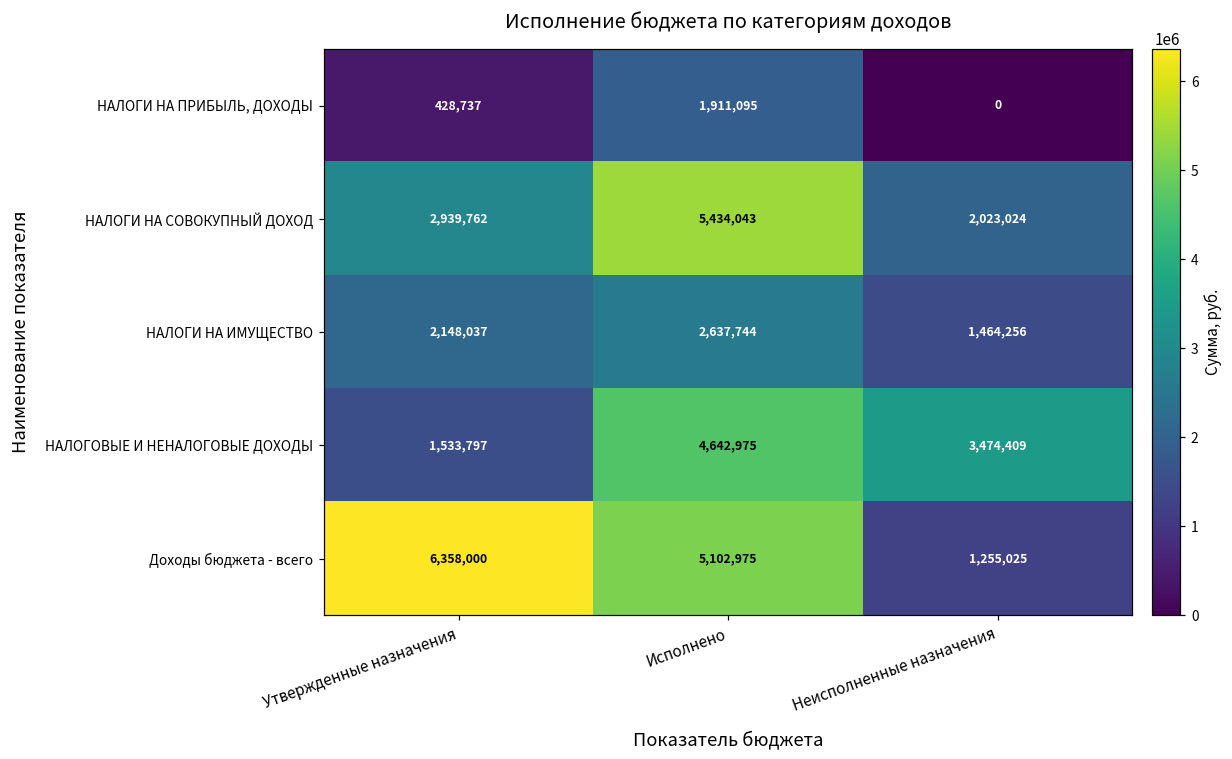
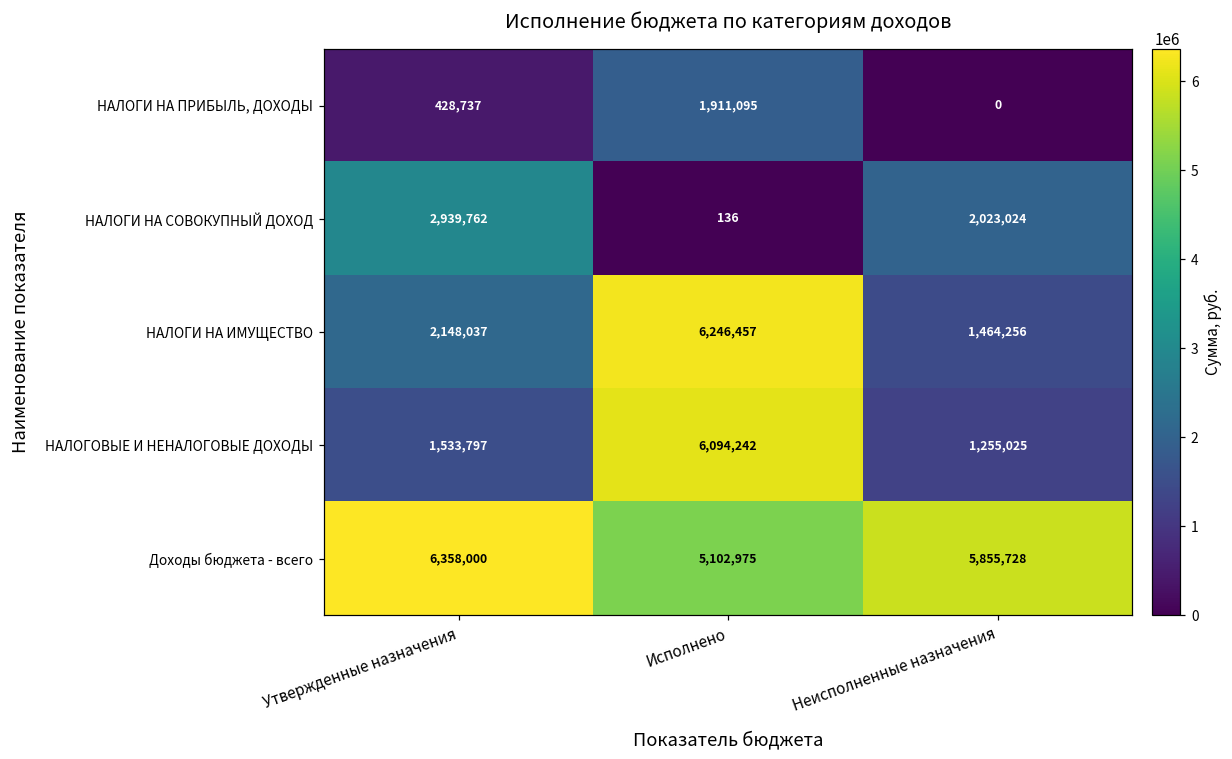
НАЛОГИ НА СОВОКУПНЫЙ ДОХОД, Исполнено: 5,434,043 -> 136
НАЛОГИ НА ИМУЩЕСТВО, Исполнено: 2,637,744 -> 6,246,457
НАЛОГОВЫЕ И НЕНАЛОГОВЫЕ ДОХОДЫ, Исполнено: 4,642,975 -> 6,094,242
НАЛОГОВЫЕ И НЕНАЛОГОВЫЕ ДОХОДЫ, Неисполненные назначения: 3,474,409 -> 1,255,025
Доходы бюджета - всего, Неисполненные назначения: 1,255,025 -> 5,855,728
